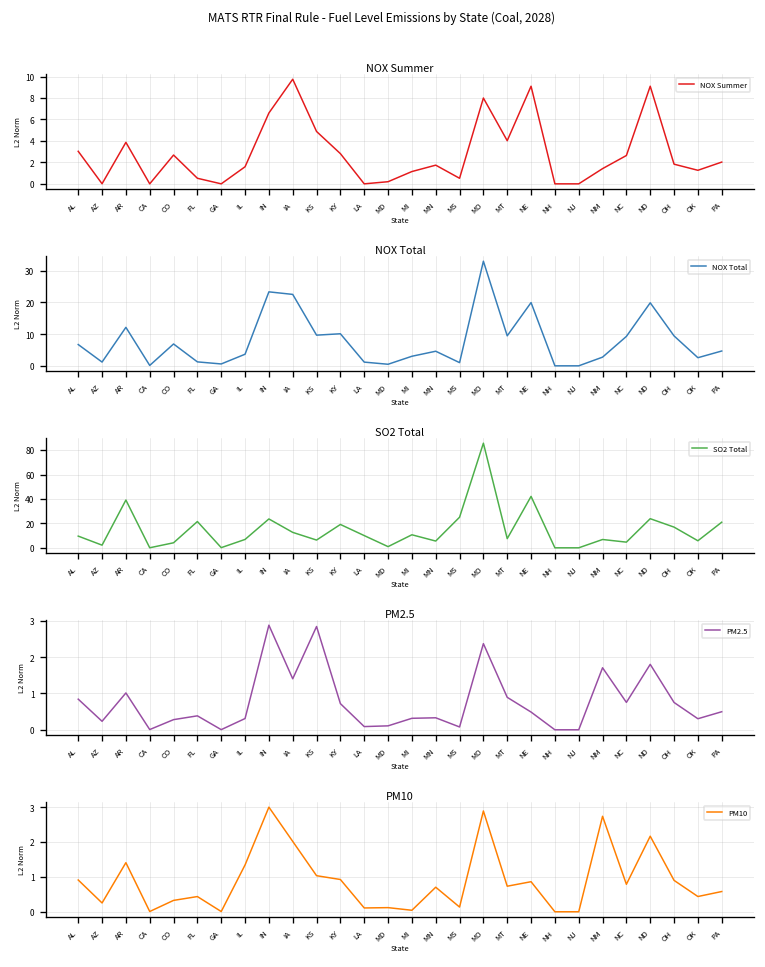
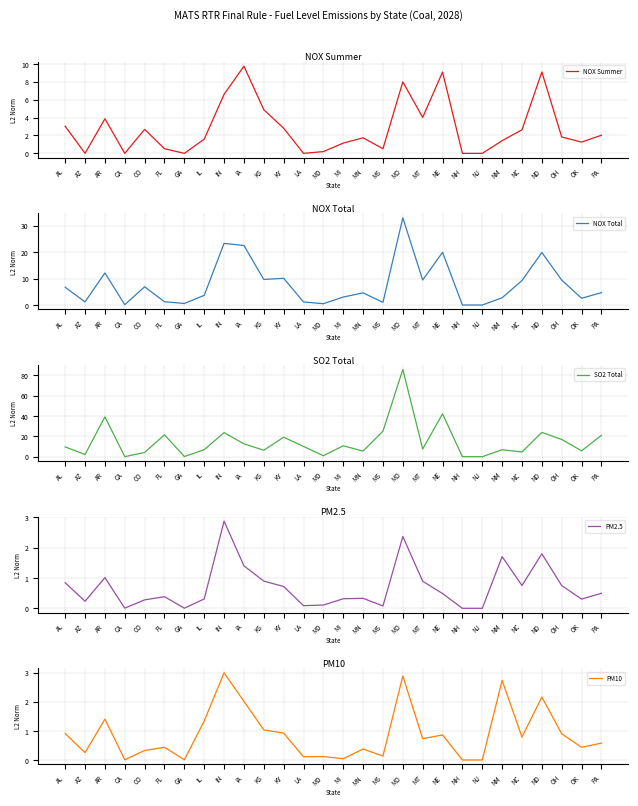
PM2.5, KS: 2.8 -> 0.9
PM10, MN: 0.7 -> 0.4
